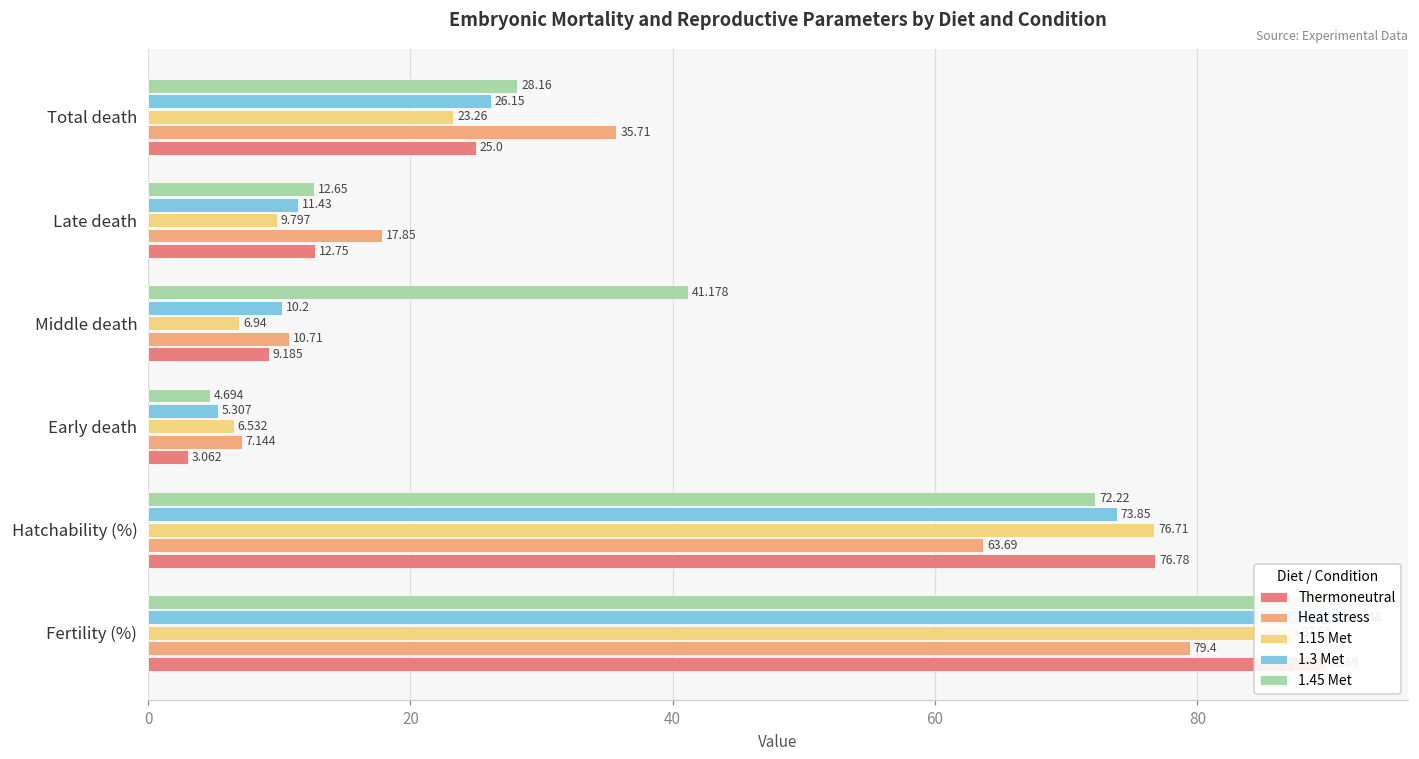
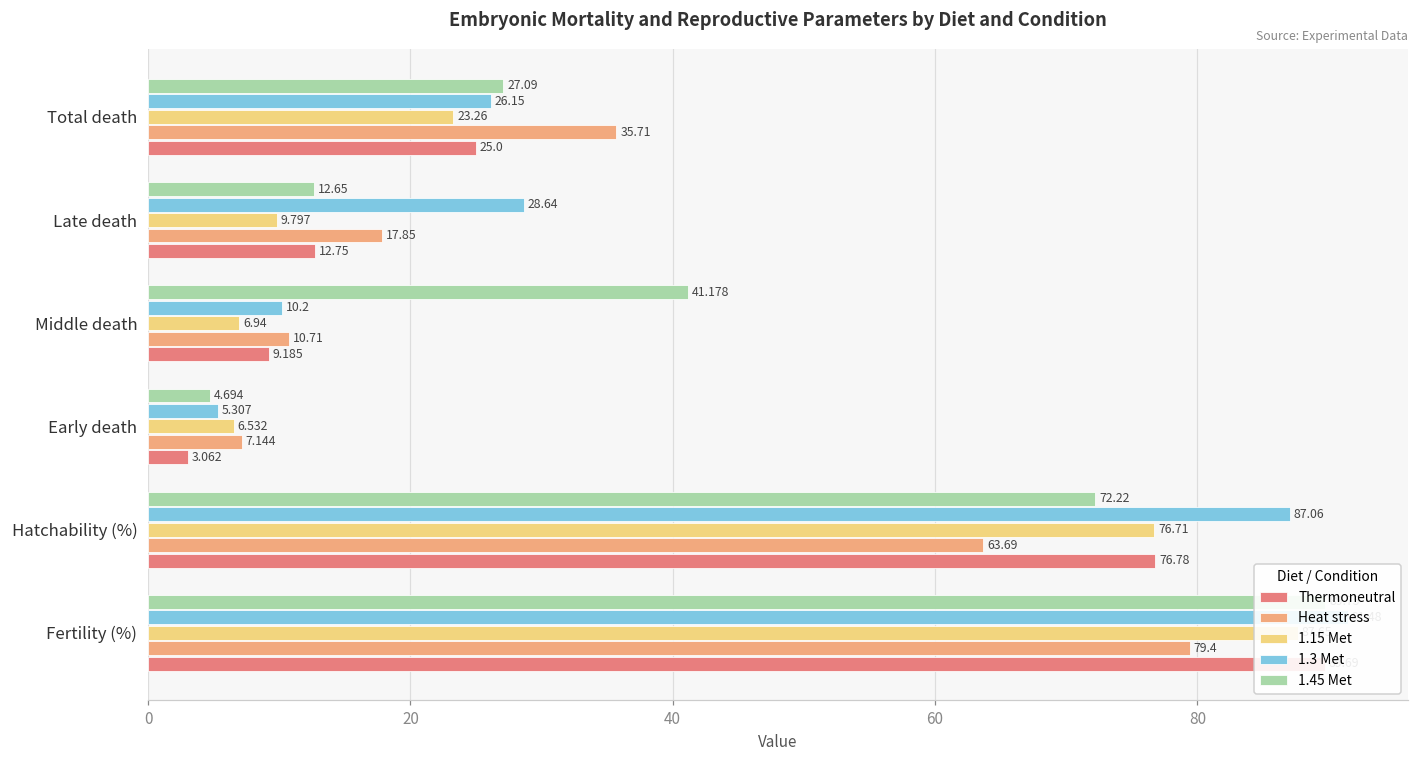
1.45 Met, Total death: 28.16 -> 27.09
1.3 Met, Late death: 11.43 -> 28.64
1.3 Met, Hatchability (%): 73.85 -> 87.06
